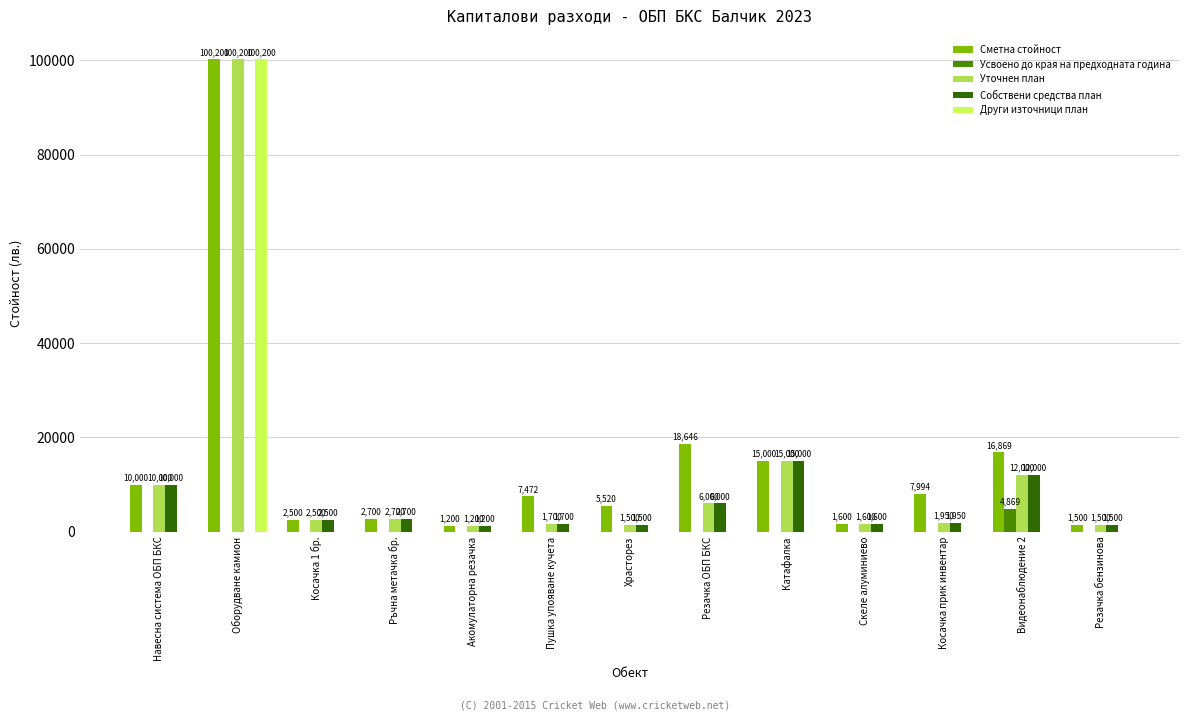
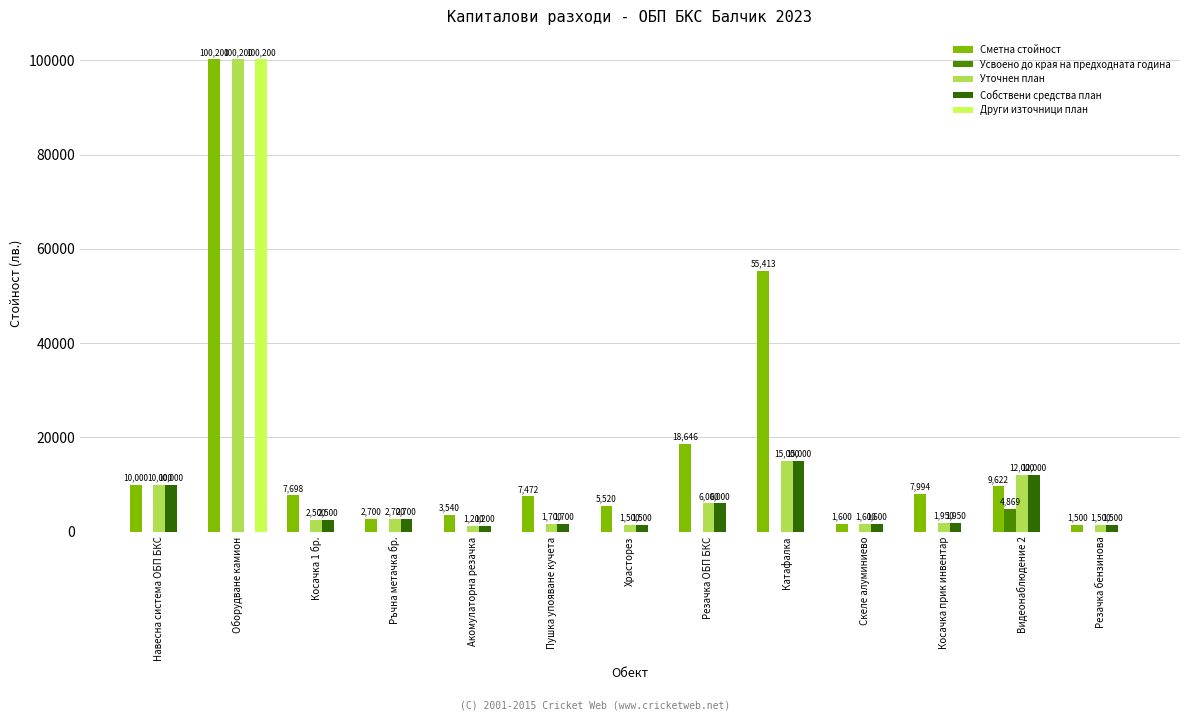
Сметна стойност, Косачка 1 бр.: 2,500 -> 7,698
Сметна стойност, Акомулаторна резачка: 1,200 -> 3,540
Сметна стойност, Катафалка: 15,000 -> 55,413
Сметна стойност, Видеонаблюдение 2: 16,869 -> 9,622
